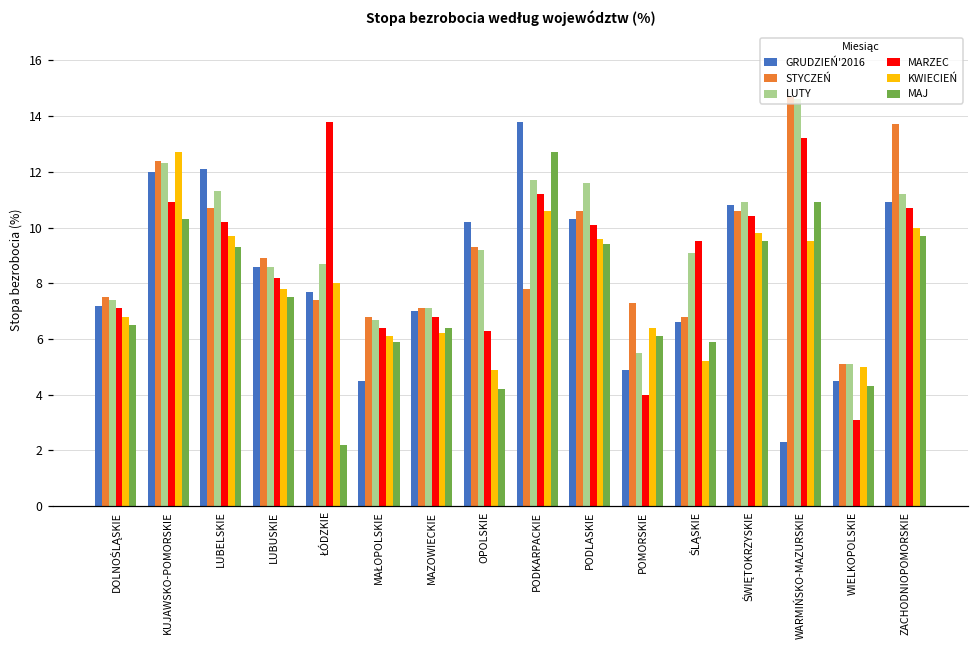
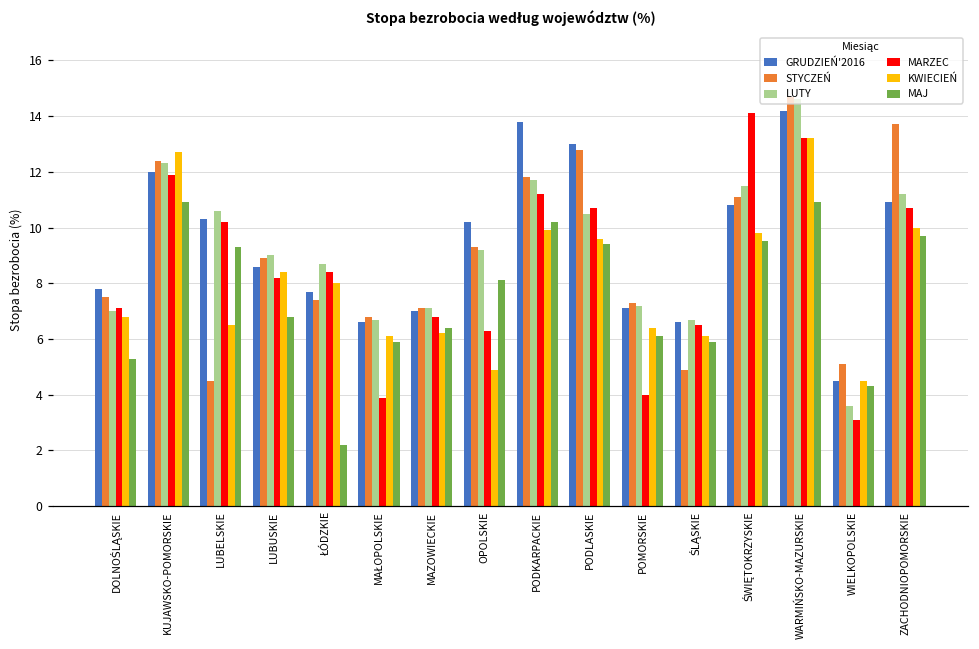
GRUDZIEŃ'2016, DOLNOŚLĄSKIE: 7.2 -> 7.8
LUTY, DOLNOŚLĄSKIE: 7.4 -> 7.0
MAJ, DOLNOŚLĄSKIE: 6.5 -> 5.3
MARZEC, KUJAWSKO-POMORSKIE: 10.9 -> 11.9
MAJ, KUJAWSKO-POMORSKIE: 10.3 -> 10.9
GRUDZIEŃ'2016, LUBELSKIE: 12.1 -> 10.3
STYCZEŃ, LUBELSKIE: 10.7 -> 4.5
LUTY, LUBELSKIE: 11.3 -> 10.6
KWIECIEŃ, LUBELSKIE: 9.7 -> 6.5
LUTY, LUBUSKIE: 8.6 -> 9.0
KWIECIEŃ, LUBUSKIE: 7.8 -> 8.4
MAJ, LUBUSKIE: 7.5 -> 6.8
MARZEC, ŁÓDZKIE: 13.8 -> 8.4
GRUDZIEŃ'2016, MAŁOPOLSKIE: 4.5 -> 6.6
MARZEC, MAŁOPOLSKIE: 6.4 -> 3.9
MAJ, OPOLSKIE: 4.2 -> 8.1
STYCZEŃ, PODKARPACKIE: 7.8 -> 11.8
KWIECIEŃ, PODKARPACKIE: 10.6 -> 9.9
MAJ, PODKARPACKIE: 12.7 -> 10.2
GRUDZIEŃ'2016, PODLASKIE: 10.3 -> 13.0
STYCZEŃ, PODLASKIE: 10.6 -> 12.8
LUTY, PODLASKIE: 11.6 -> 10.5
MARZEC, PODLASKIE: 10.1 -> 10.7
GRUDZIEŃ'2016, POMORSKIE: 4.9 -> 7.1
LUTY, POMORSKIE: 5.5 -> 7.2
STYCZEŃ, ŚLĄSKIE: 6.8 -> 4.9
LUTY, ŚLĄSKIE: 9.1 -> 6.7
MARZEC, ŚLĄSKIE: 9.5 -> 6.5
KWIECIEŃ, ŚLĄSKIE: 5.2 -> 6.1
STYCZEŃ, ŚWIĘTOKRZYSKIE: 10.6 -> 11.1
LUTY, ŚWIĘTOKRZYSKIE: 10.9 -> 11.5
MARZEC, ŚWIĘTOKRZYSKIE: 10.4 -> 14.1
GRUDZIEŃ'2016, WARMIŃSKO-MAZURSKIE: 2.3 -> 14.2
KWIECIEŃ, WARMIŃSKO-MAZURSKIE: 9.5 -> 13.2
LUTY, WIELKOPOLSKIE: 5.1 -> 3.6
KWIECIEŃ, WIELKOPOLSKIE: 5.0 -> 4.5
